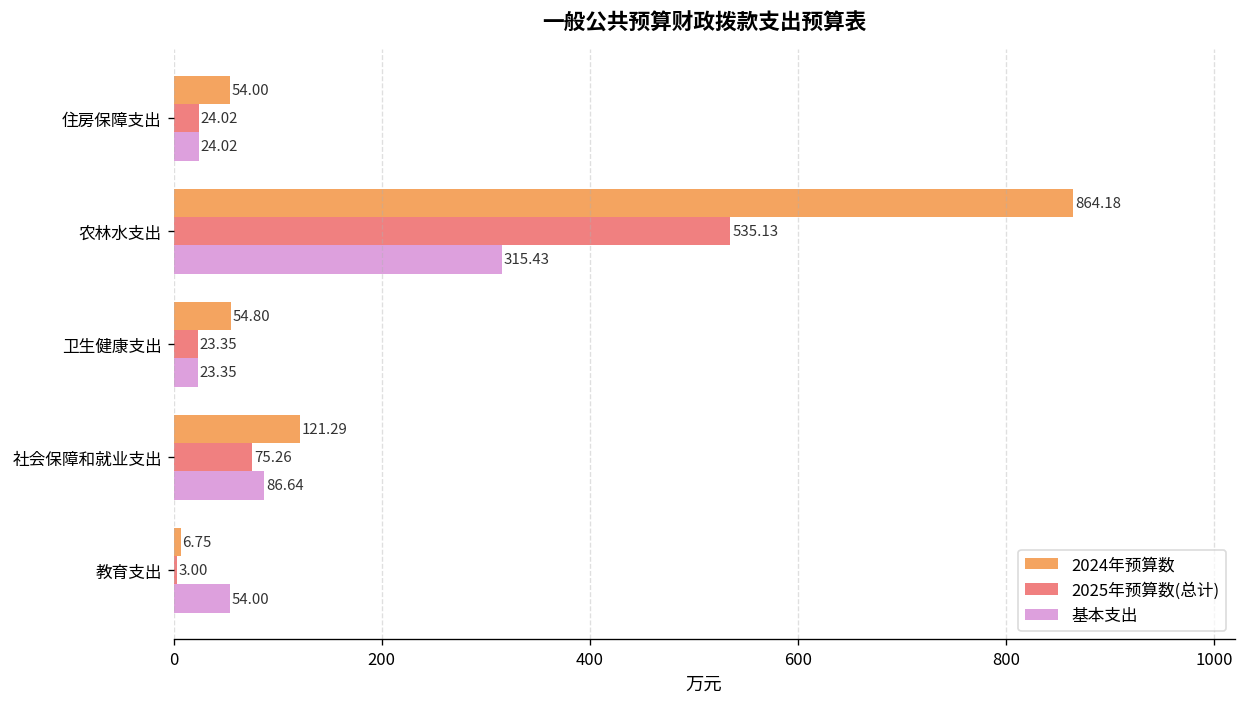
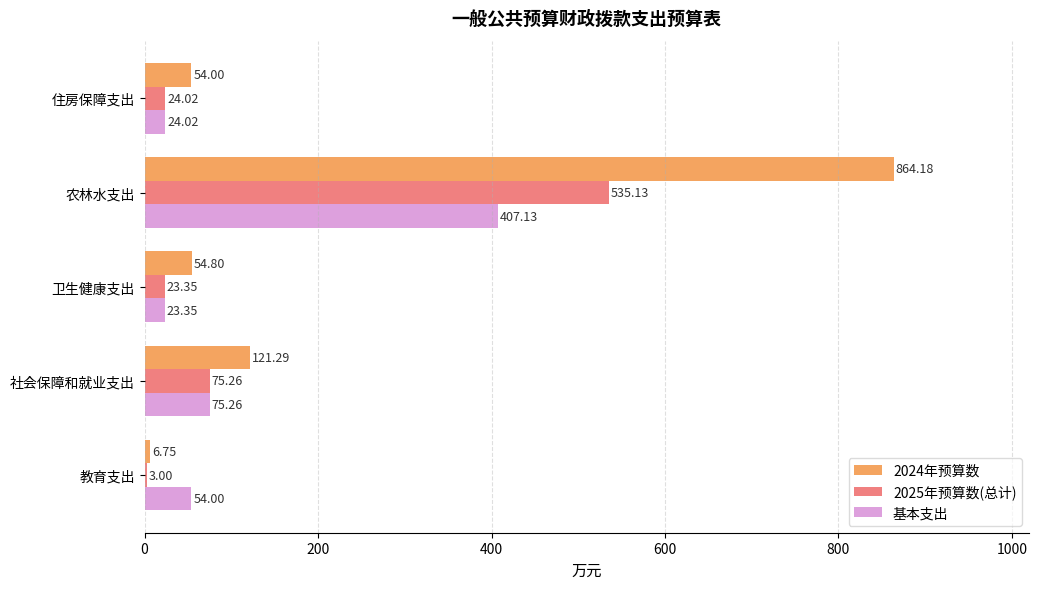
基本支出, 农林水支出: 315.43 -> 407.13
基本支出, 社会保障和就业支出: 86.64 -> 75.26
